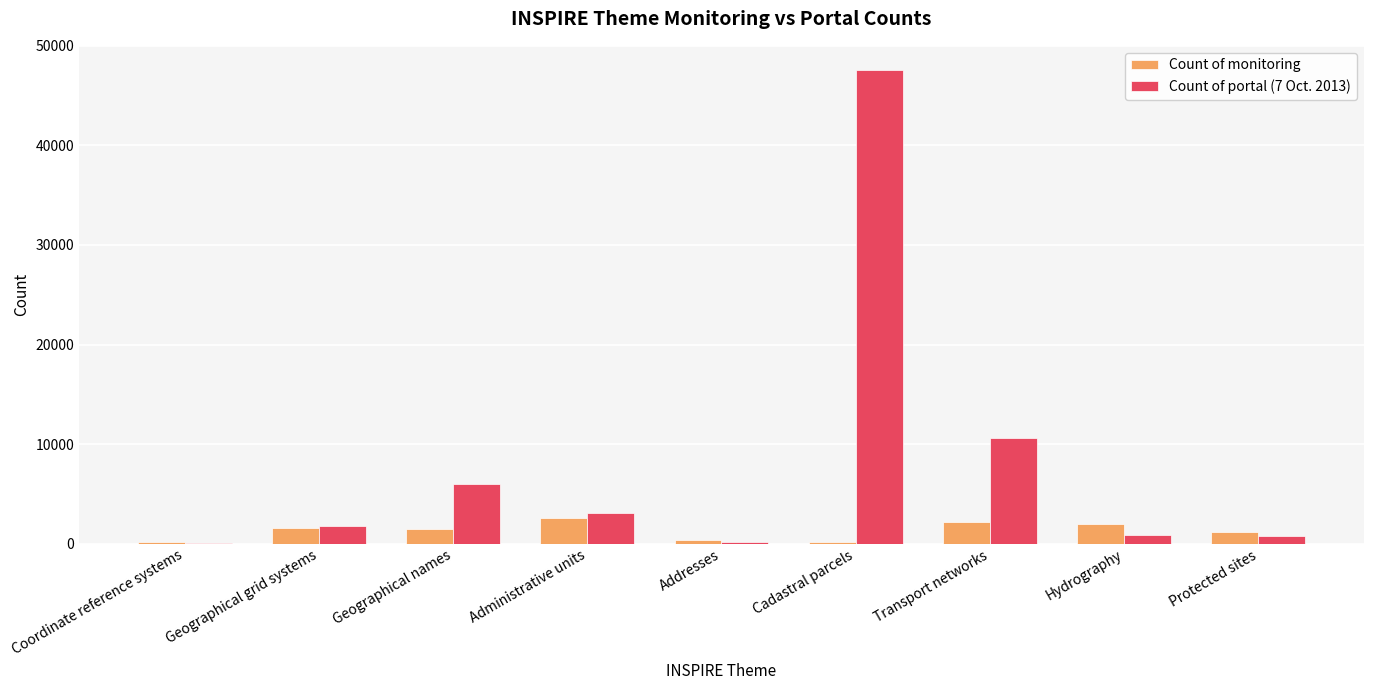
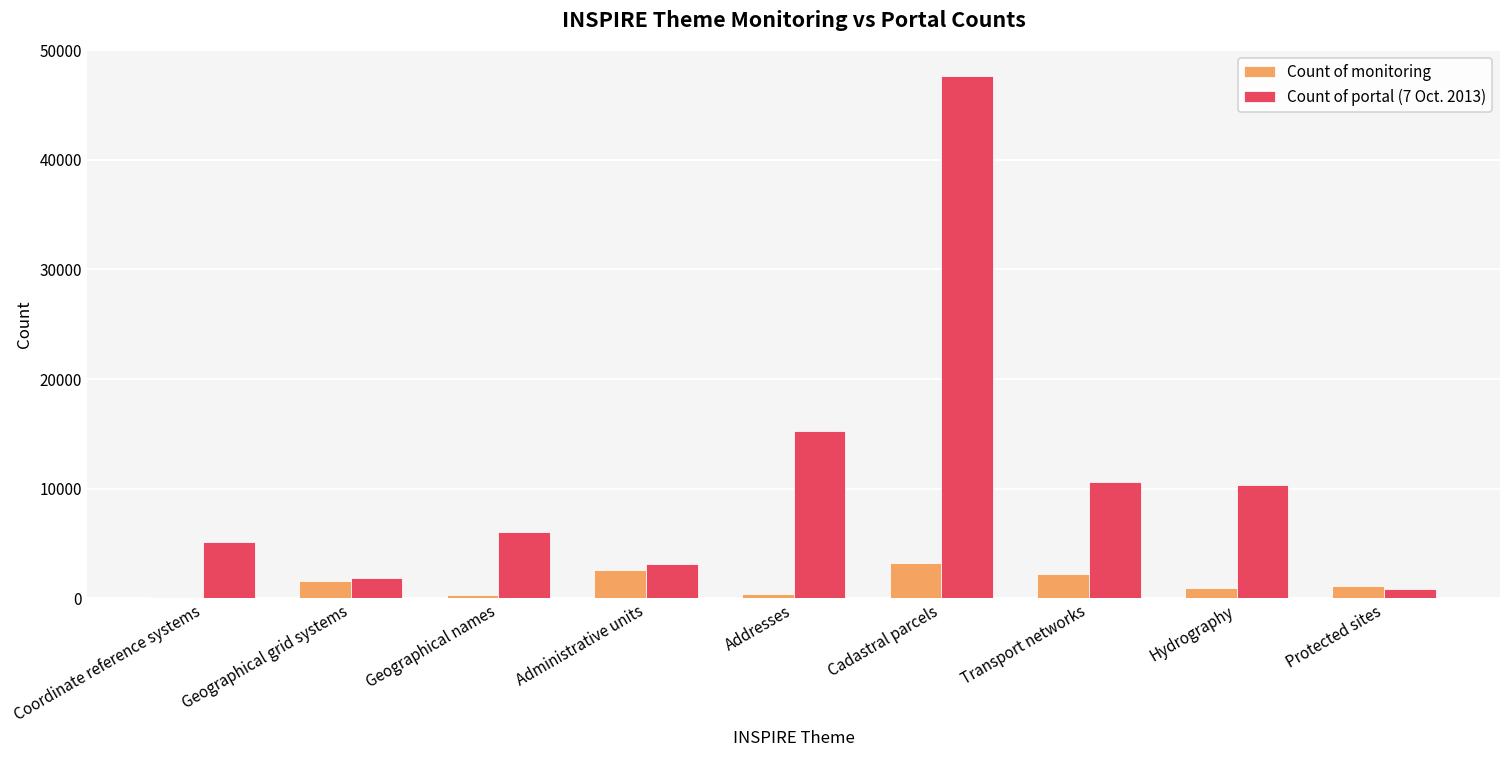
Count of portal (7 Oct. 2013), Coordinate reference systems: 0 -> 5000
Count of monitoring, Geographical names: 1000 -> 0
Count of portal (7 Oct. 2013), Addresses: 0 -> 15000
Count of monitoring, Cadastral parcels: 0 -> 3000
Count of monitoring, Hydrography: 2000 -> 1000
Count of portal (7 Oct. 2013), Hydrography: 1000 -> 10000
